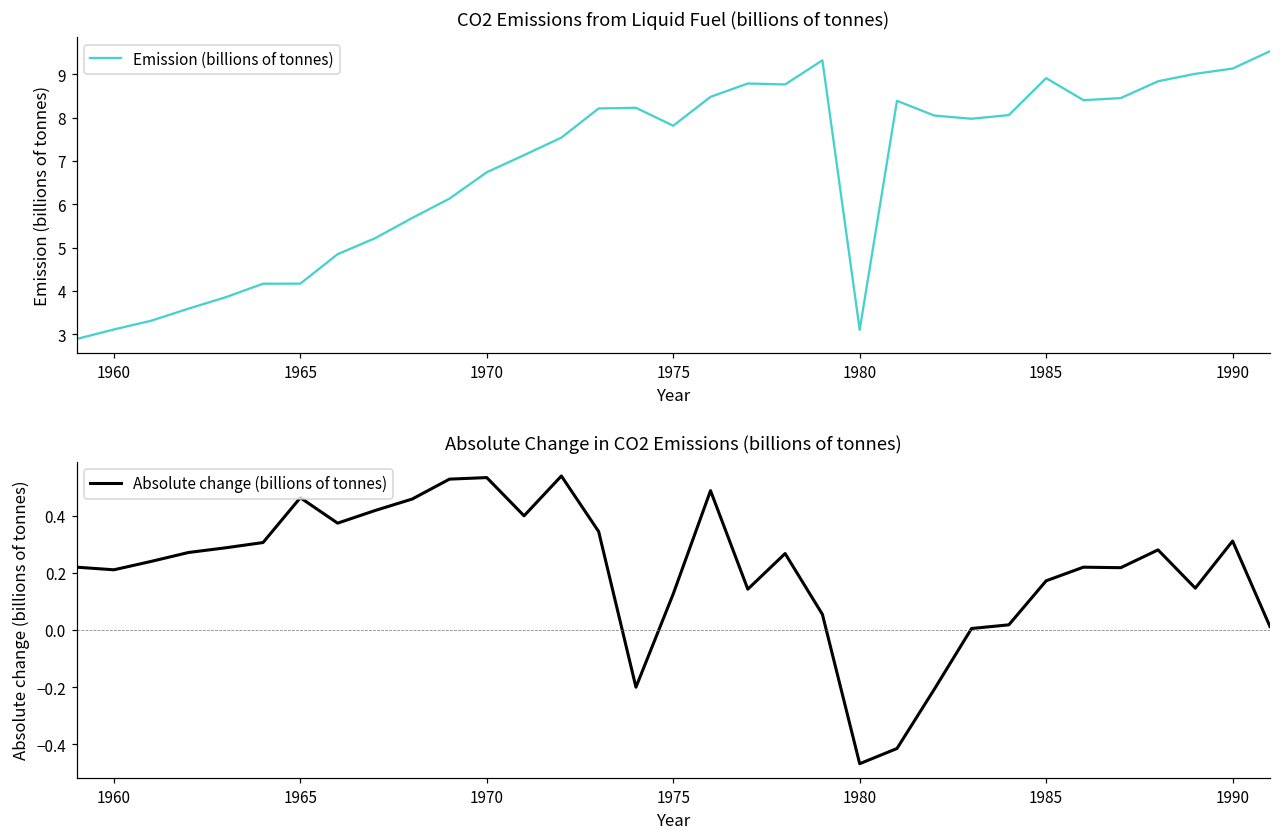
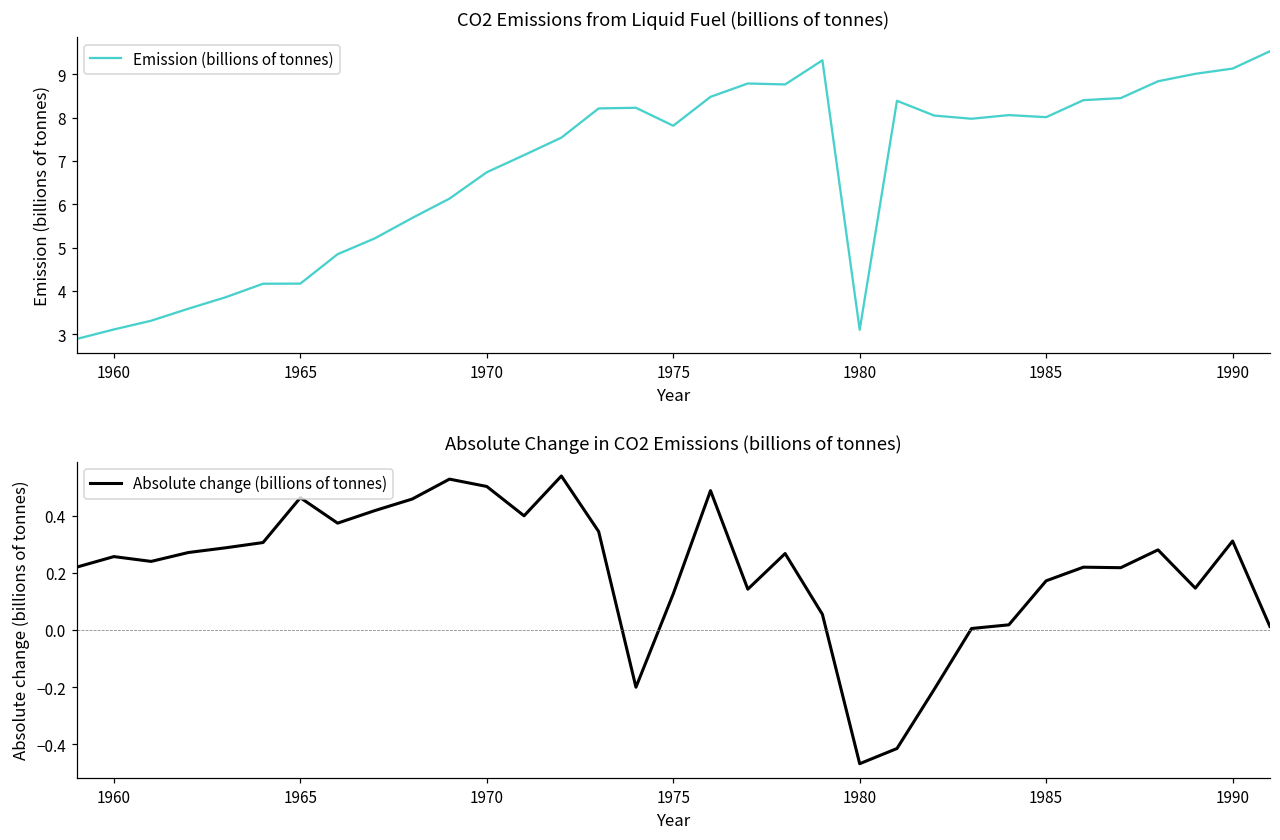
CO2 Emissions from Liquid Fuel (billions of tonnes), 1985: 8.9 -> 8.0
Absolute Change in CO2 Emissions (billions of tonnes), 1960: 0.21 -> 0.26
Absolute Change in CO2 Emissions (billions of tonnes), 1970: 0.53 -> 0.50
